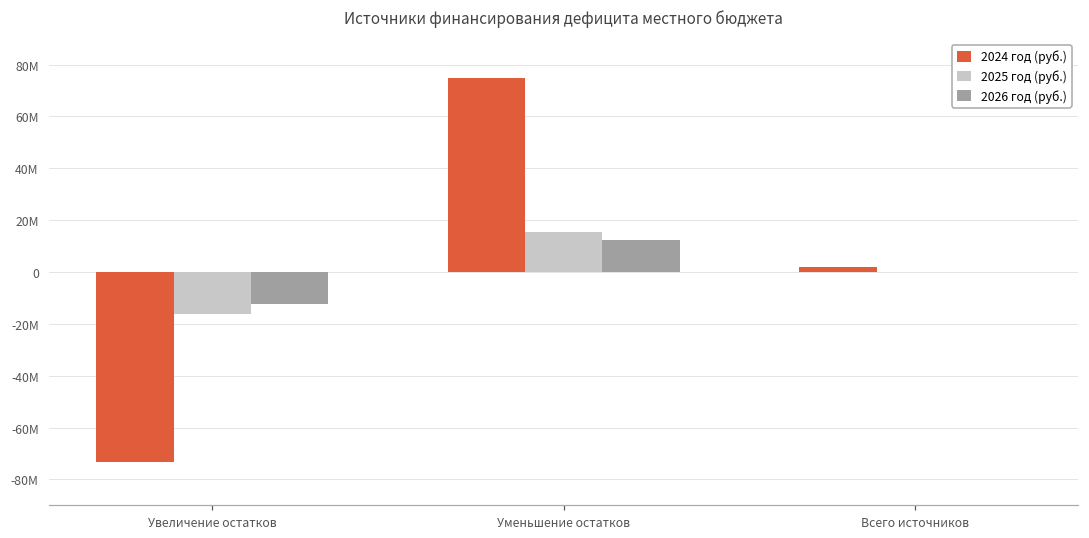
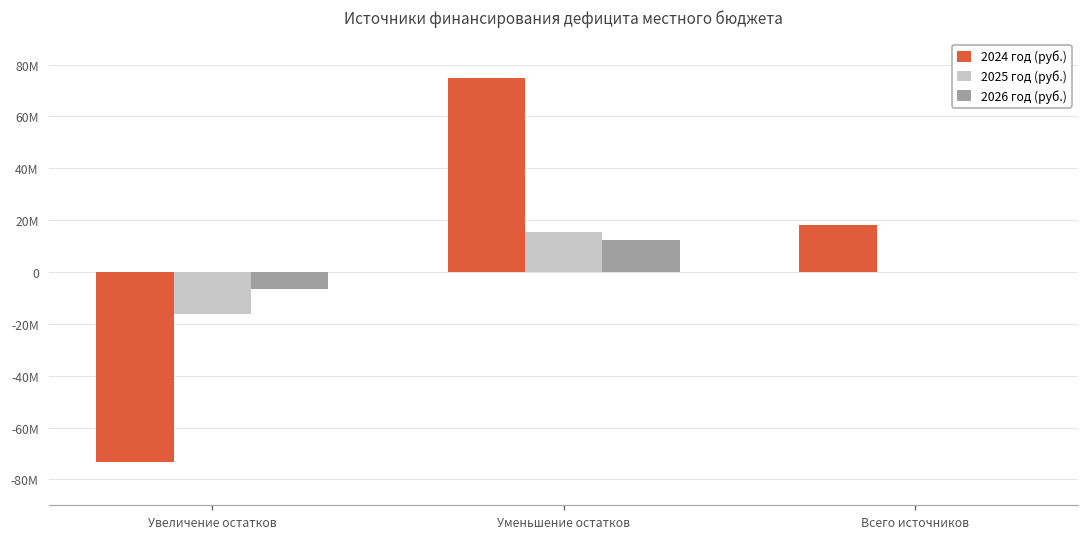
2026 год (руб.), Увеличение остатков: -12000000 -> -6000000
2024 год (руб.), Всего источников: 2000000 -> 18000000
